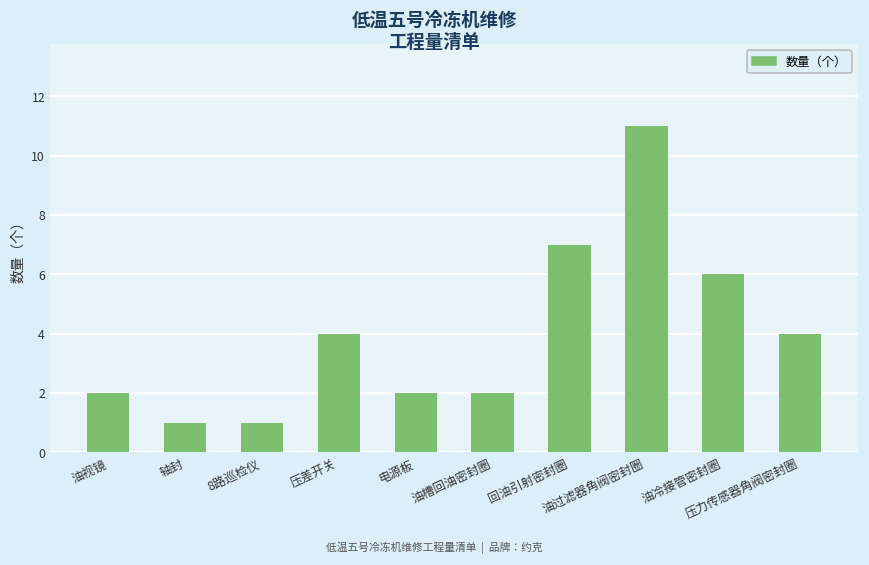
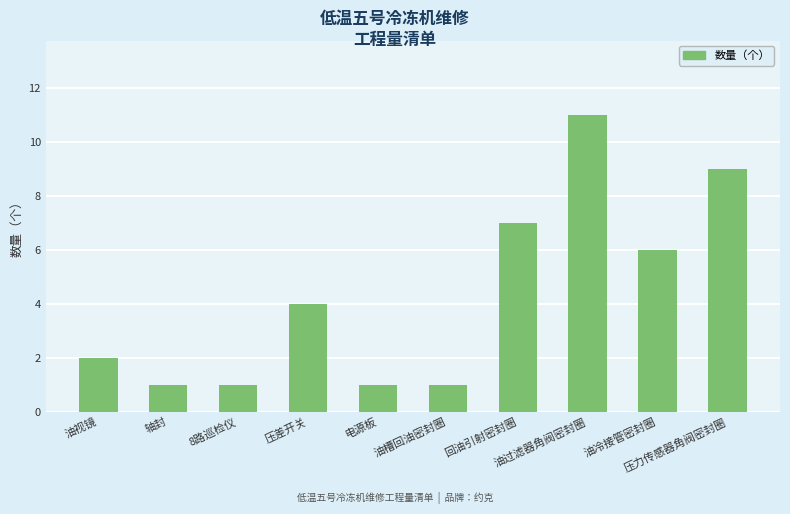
电源板: 2 -> 1
油槽回油密封圈: 2 -> 1
压力传感器角阀密封圈: 4 -> 9
